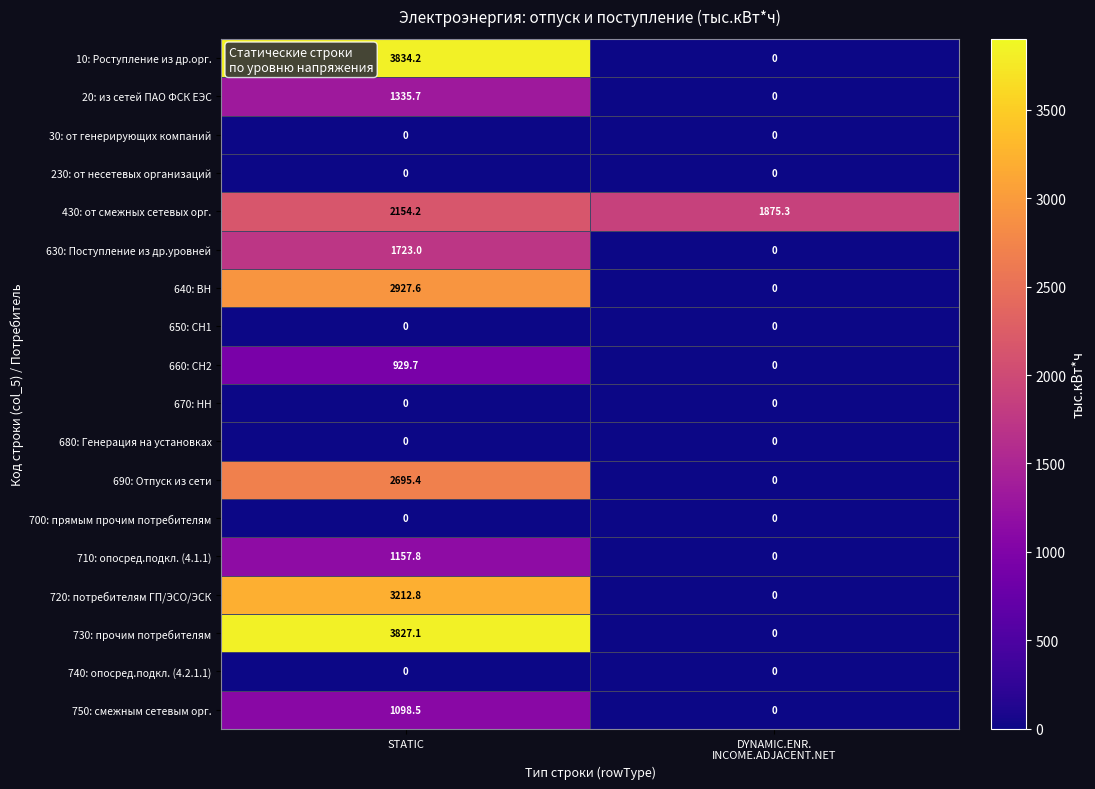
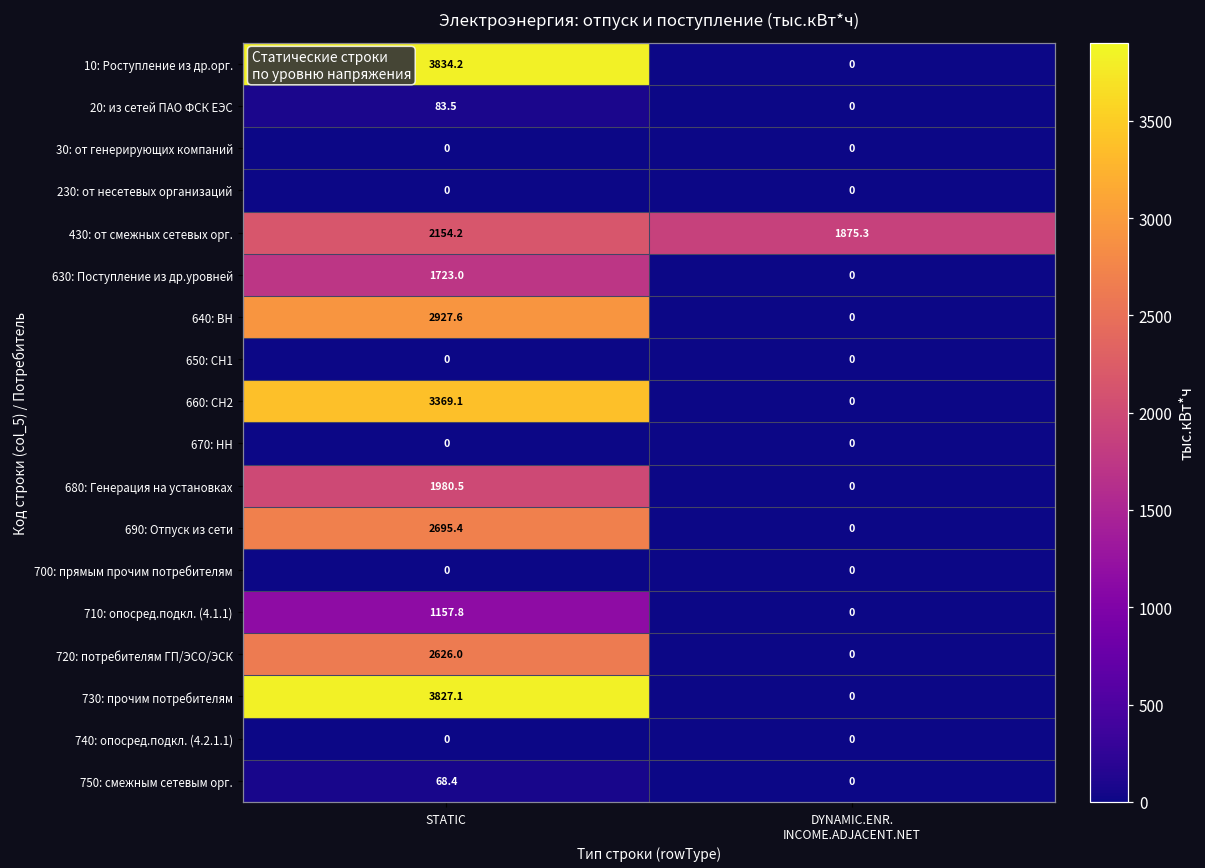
20: из сетей ПАО ФСК ЕЭС, STATIC: 1335.7 -> 83.5
660: СН2, STATIC: 929.7 -> 3369.1
680: Генерация на установках, STATIC: 0 -> 1980.5
720: потребителям ГП/ЭСО/ЭСК, STATIC: 3212.8 -> 2626.0
750: смежным сетевым орг., STATIC: 1098.5 -> 68.4
